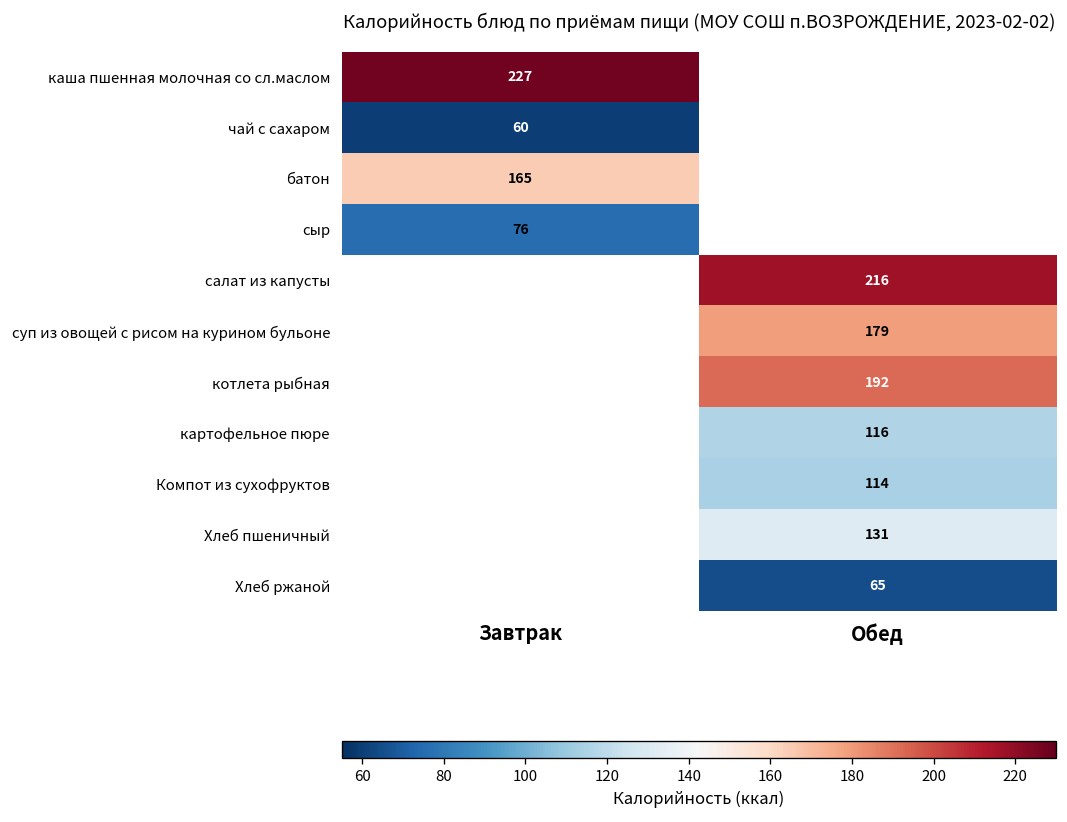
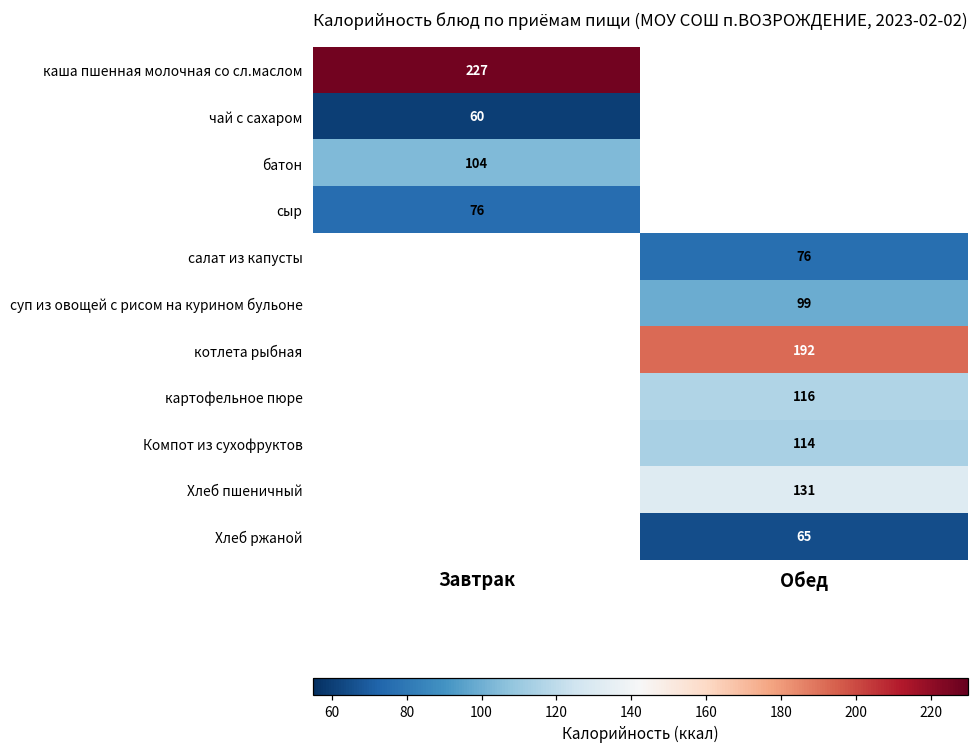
батон, Завтрак: 165 -> 104
салат из капусты, Обед: 216 -> 76
суп из овощей с рисом на курином бульоне, Обед: 179 -> 99
